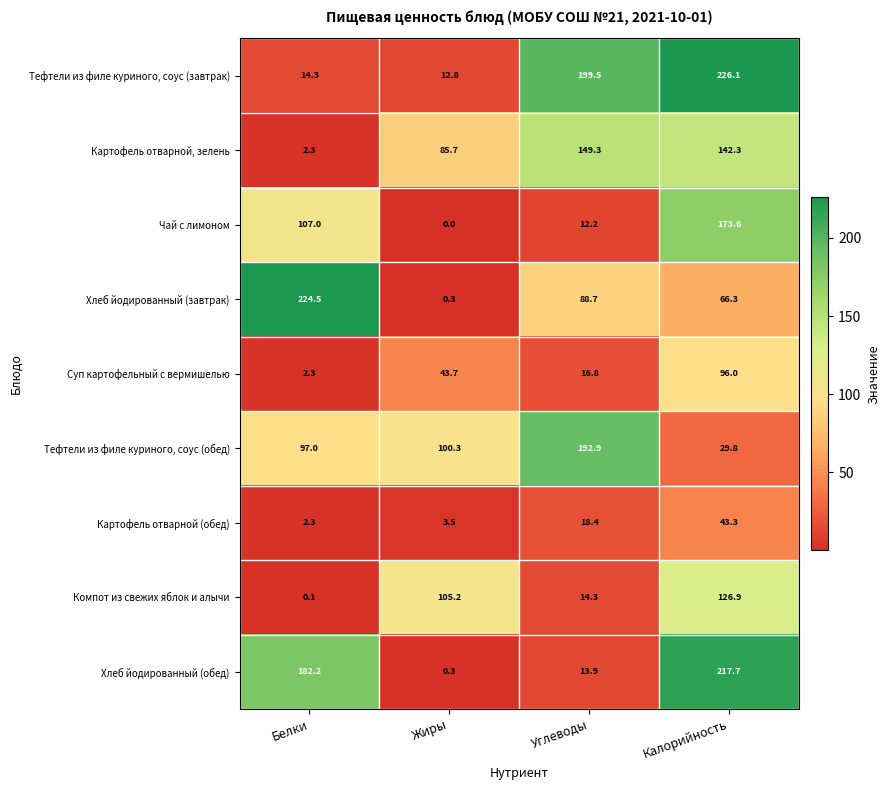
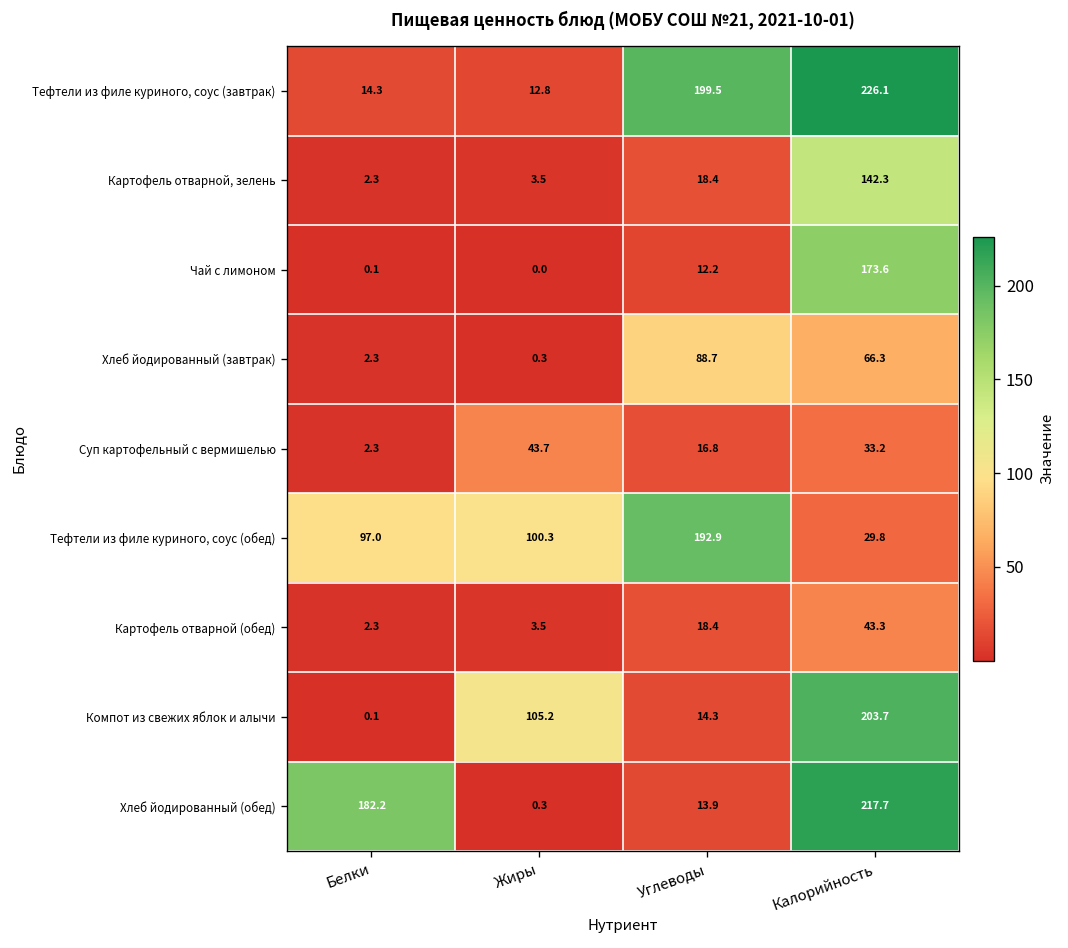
Картофель отварной, зелень, Жиры: 85.7 -> 3.5
Картофель отварной, зелень, Углеводы: 149.3 -> 18.4
Чай с лимоном, Белки: 107.0 -> 0.1
Хлеб йодированный (завтрак), Белки: 224.5 -> 2.3
Суп картофельный с вермишелью, Калорийность: 96.0 -> 33.2
Компот из свежих яблок и алычи, Калорийность: 126.9 -> 203.7
